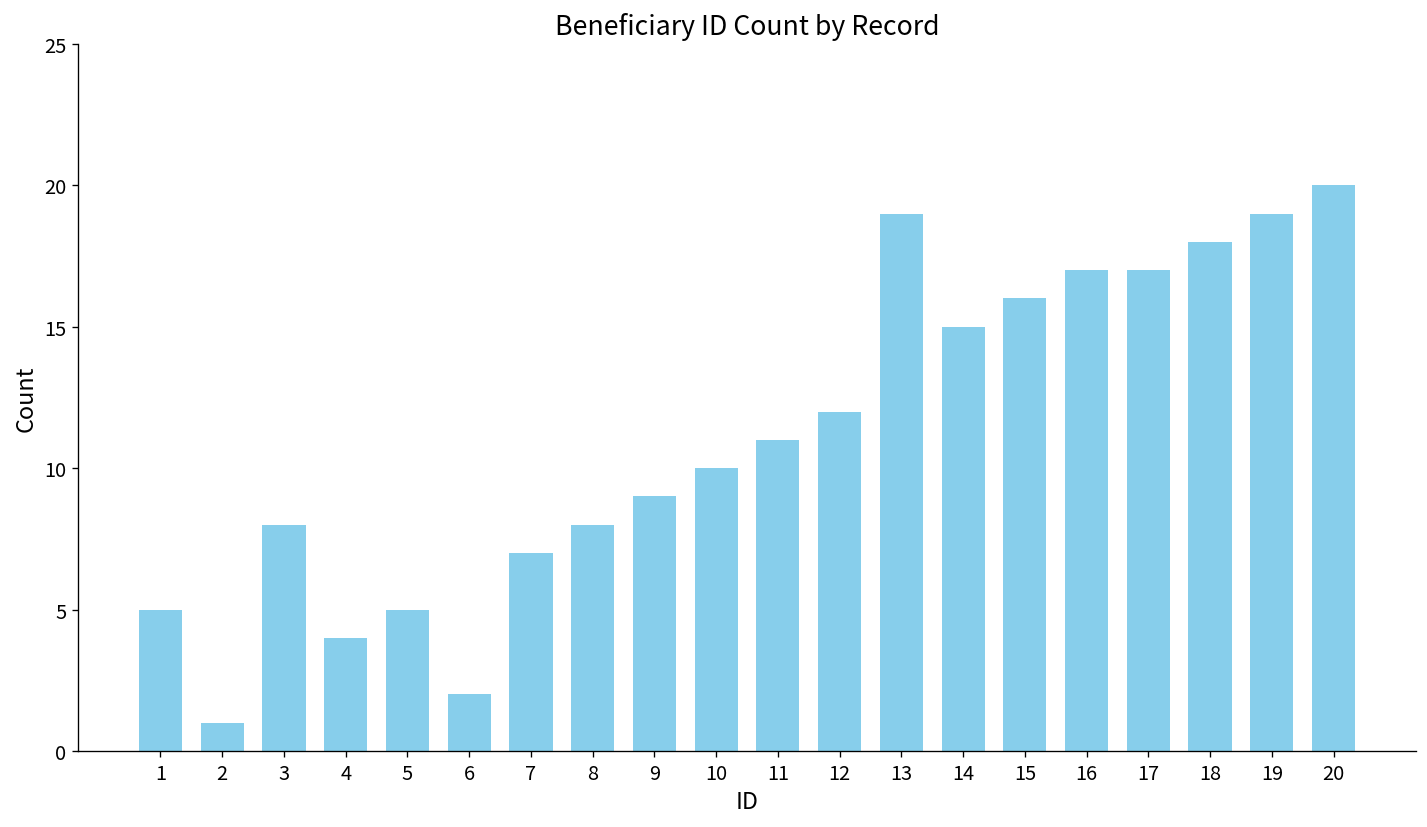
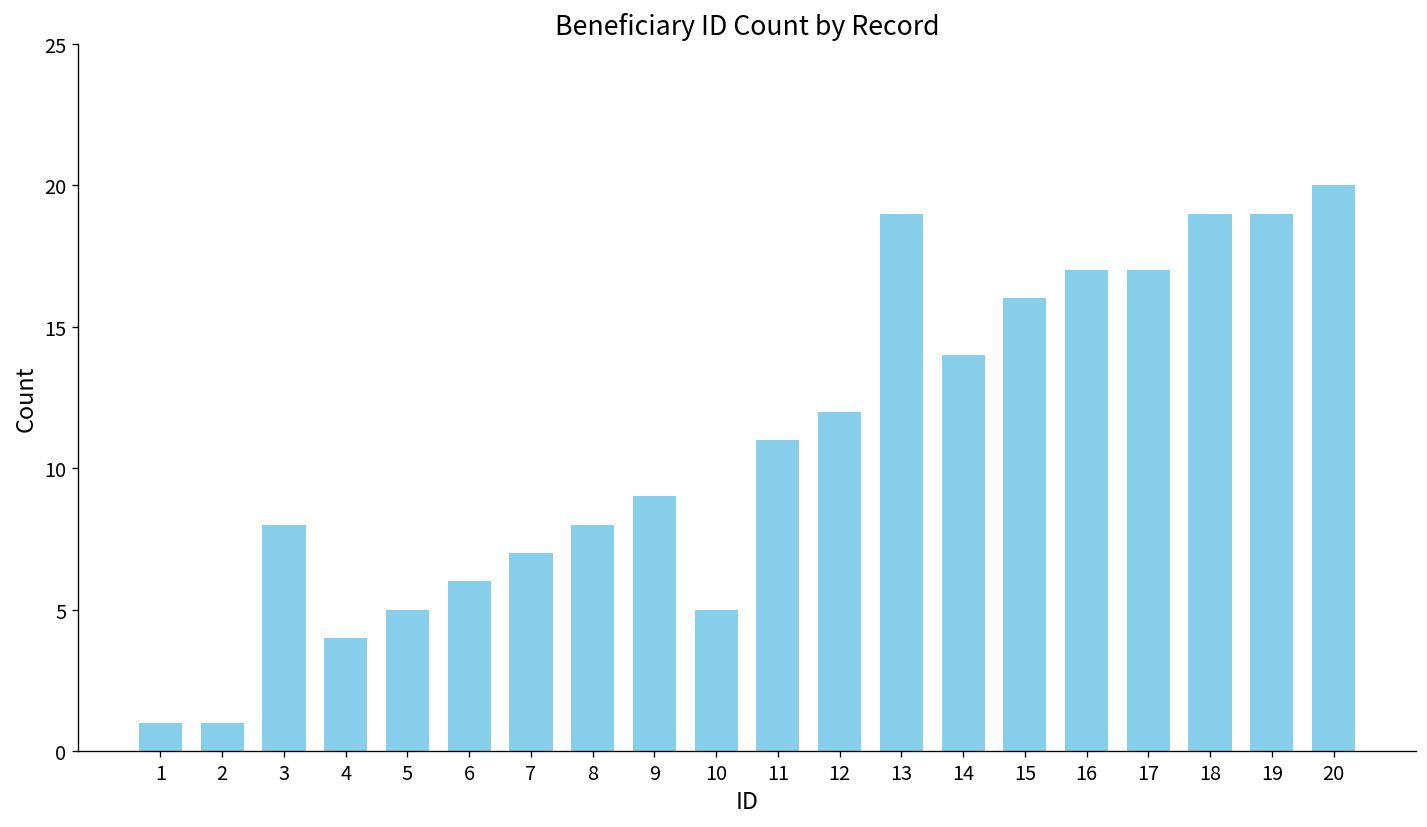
1: 5 -> 1
6: 2 -> 6
10: 10 -> 5
14: 15 -> 14
18: 18 -> 19
